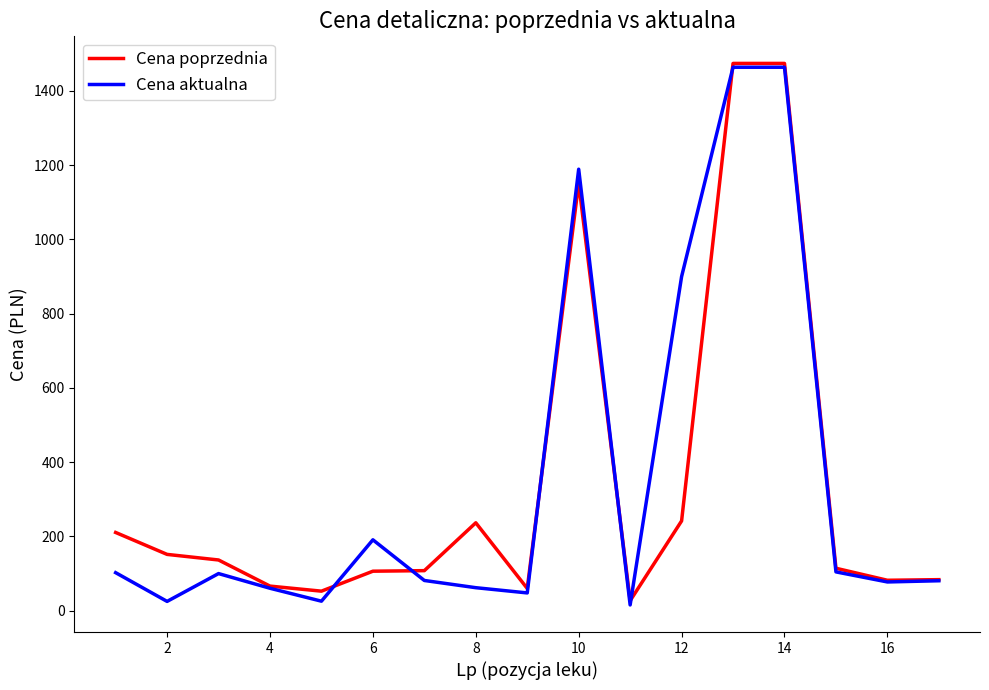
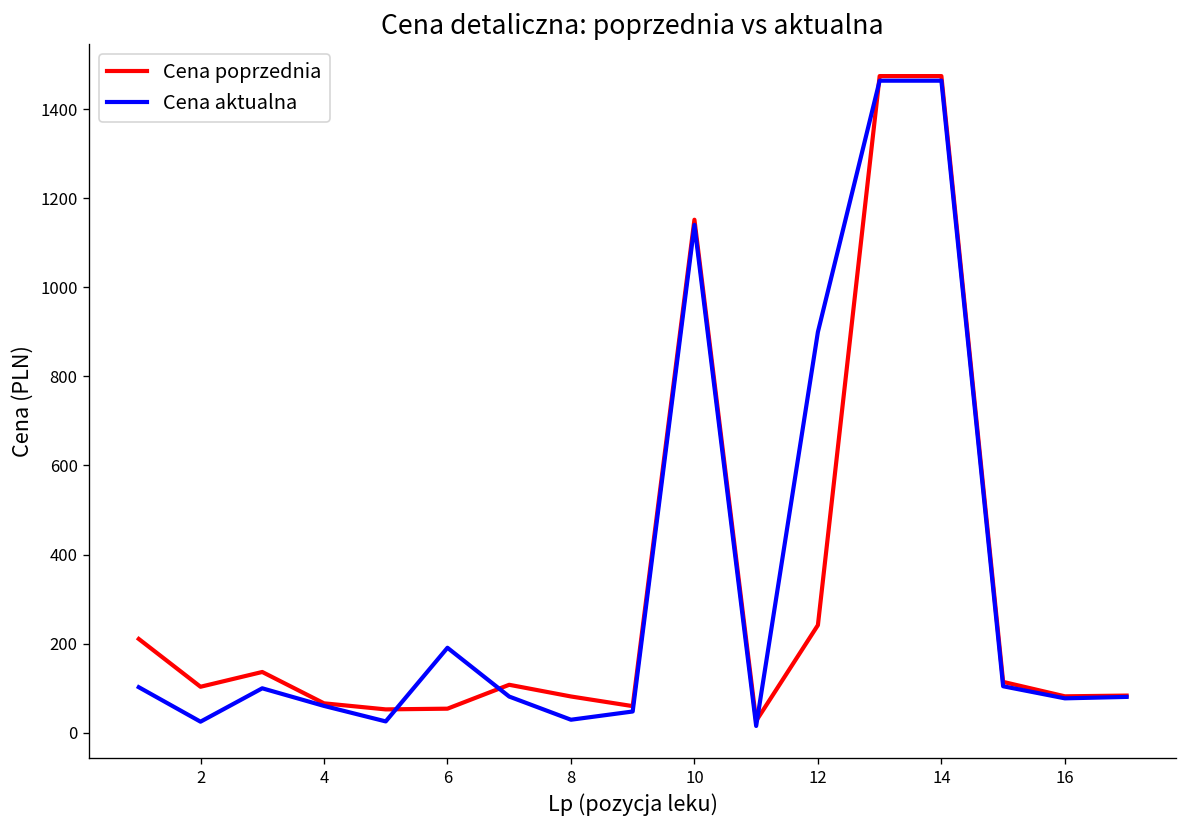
Cena poprzednia, 2: 150 -> 100
Cena poprzednia, 6: 110 -> 50
Cena poprzednia, 8: 240 -> 80
Cena aktualna, 8: 60 -> 30
Cena aktualna, 10: 1190 -> 1140
